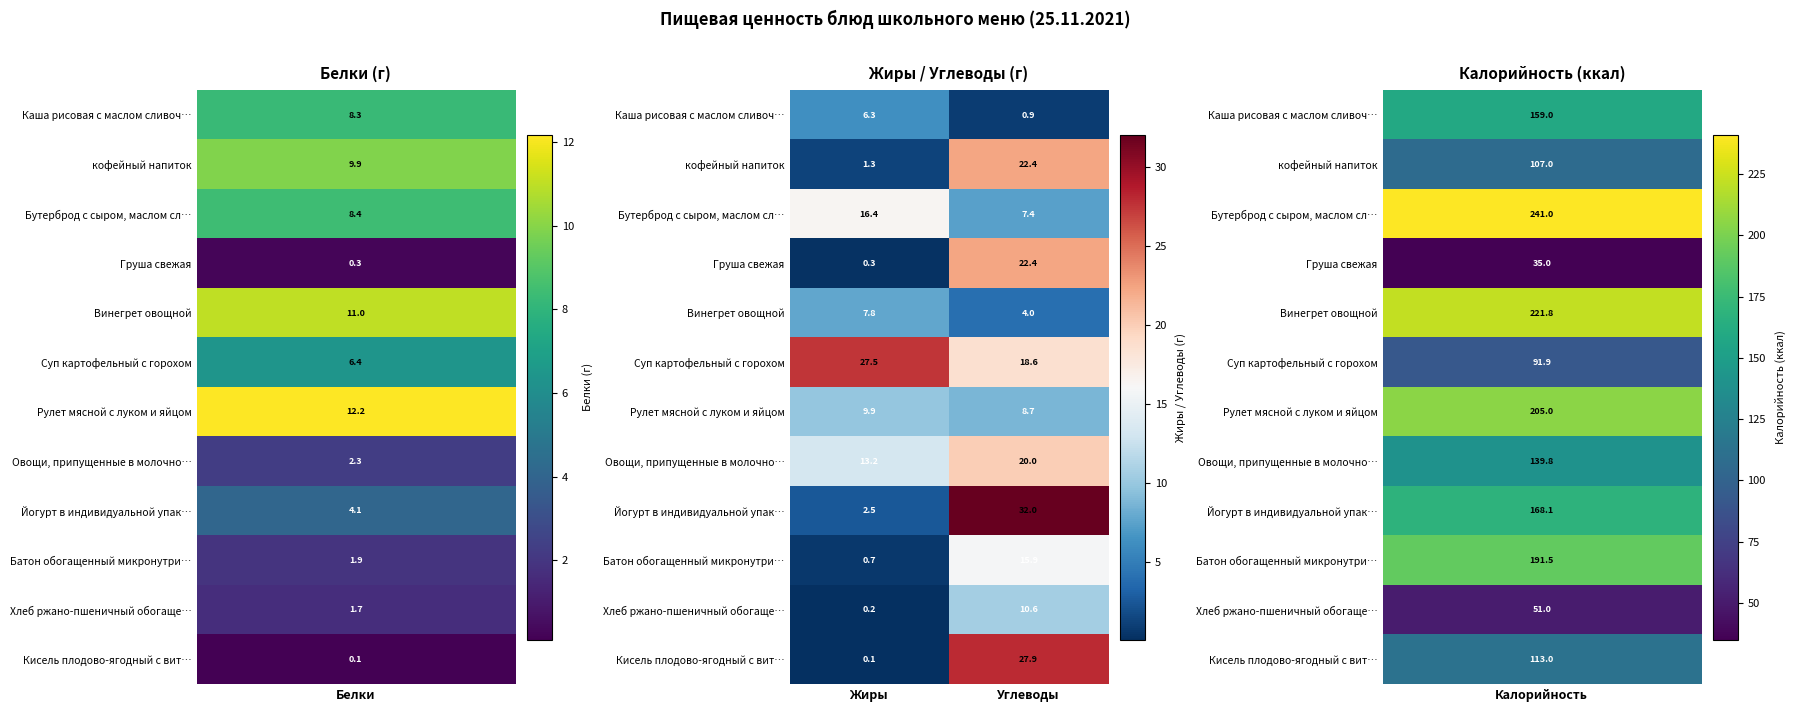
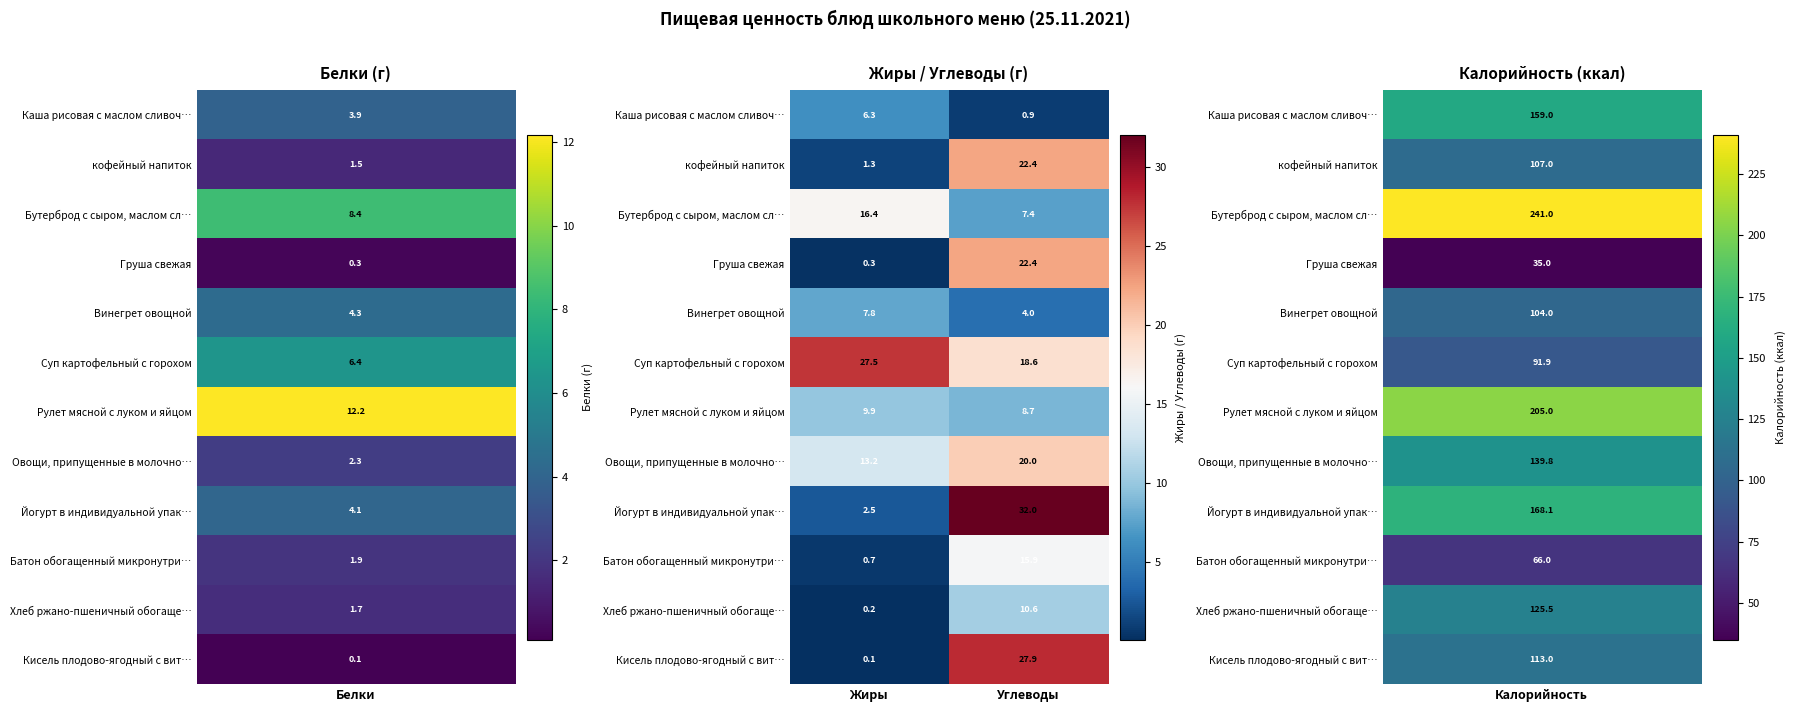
Белки (г), Каша рисовая с маслом сливоч…, Белки: 8.3 -> 3.9
Белки (г), кофейный напиток, Белки: 9.9 -> 1.5
Белки (г), Винегрет овощной, Белки: 11.0 -> 4.3
Калорийность (ккал), Винегрет овощной, Калорийность: 221.8 -> 104.0
Калорийность (ккал), Батон обогащенный микронутри…, Калорийность: 191.5 -> 66.0
Калорийность (ккал), Хлеб ржано-пшеничный обогаще…, Калорийность: 51.0 -> 125.5
